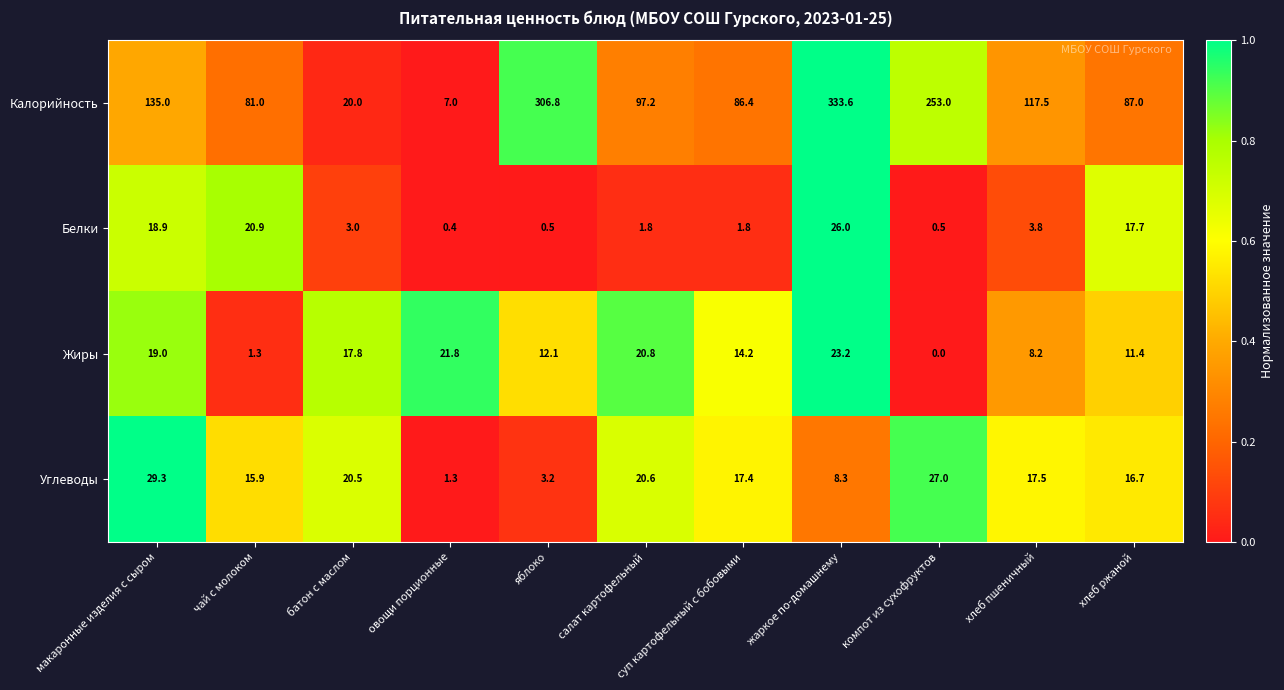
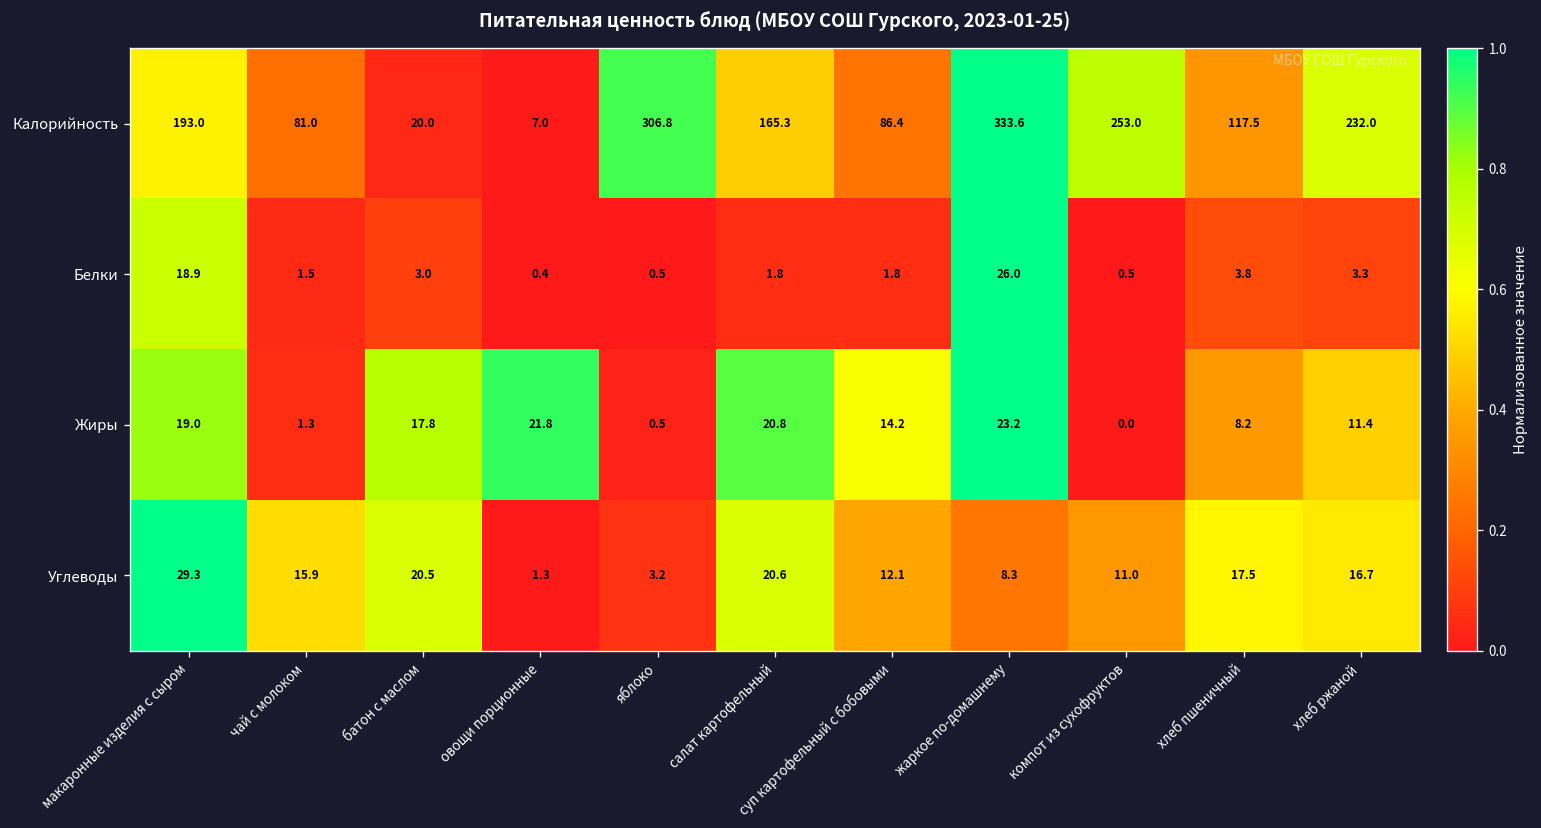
Калорийность, макаронные изделия с сыром: 135.0 -> 193.0
Калорийность, салат картофельный: 97.2 -> 165.3
Калорийность, хлеб ржаной: 87.0 -> 232.0
Белки, чай с молоком: 20.9 -> 1.5
Белки, хлеб ржаной: 17.7 -> 3.3
Жиры, яблоко: 12.1 -> 0.5
Углеводы, суп картофельный с бобовыми: 17.4 -> 12.1
Углеводы, компот из сухофруктов: 27.0 -> 11.0
